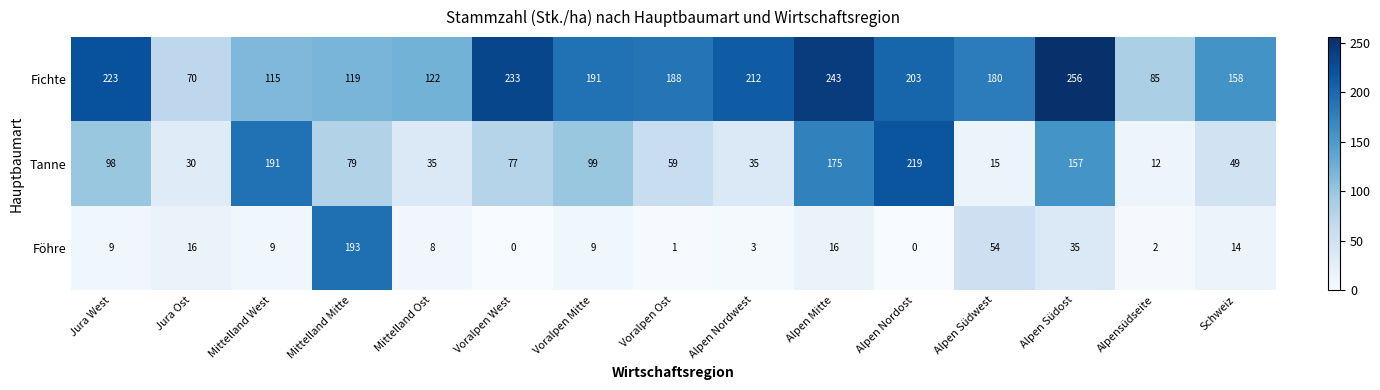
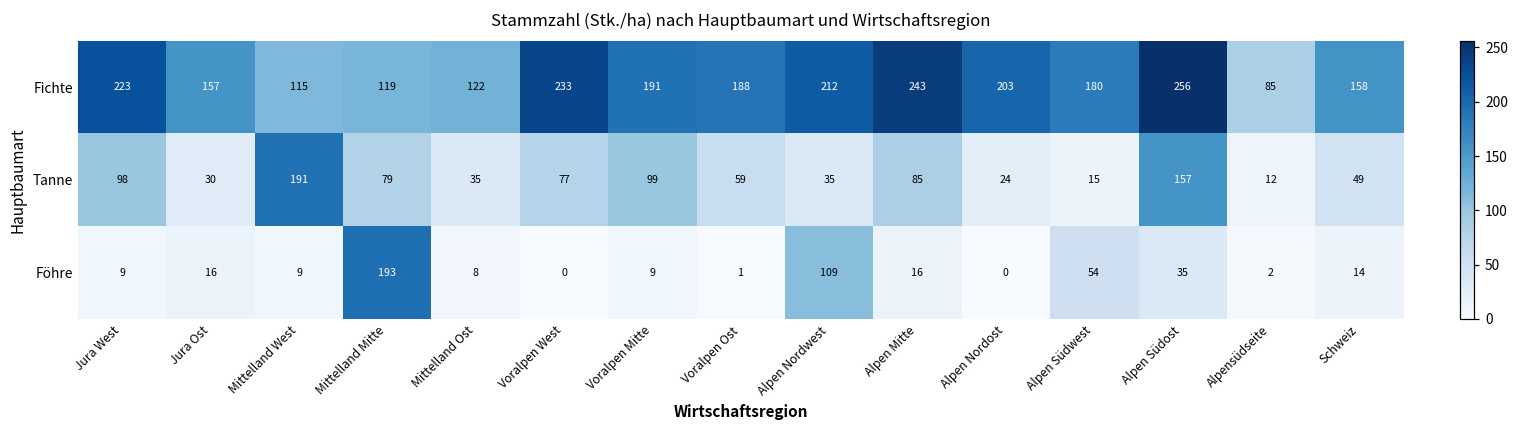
Fichte, Jura Ost: 70 -> 157
Tanne, Alpen Mitte: 175 -> 85
Tanne, Alpen Nordost: 219 -> 24
Föhre, Alpen Nordwest: 3 -> 109
